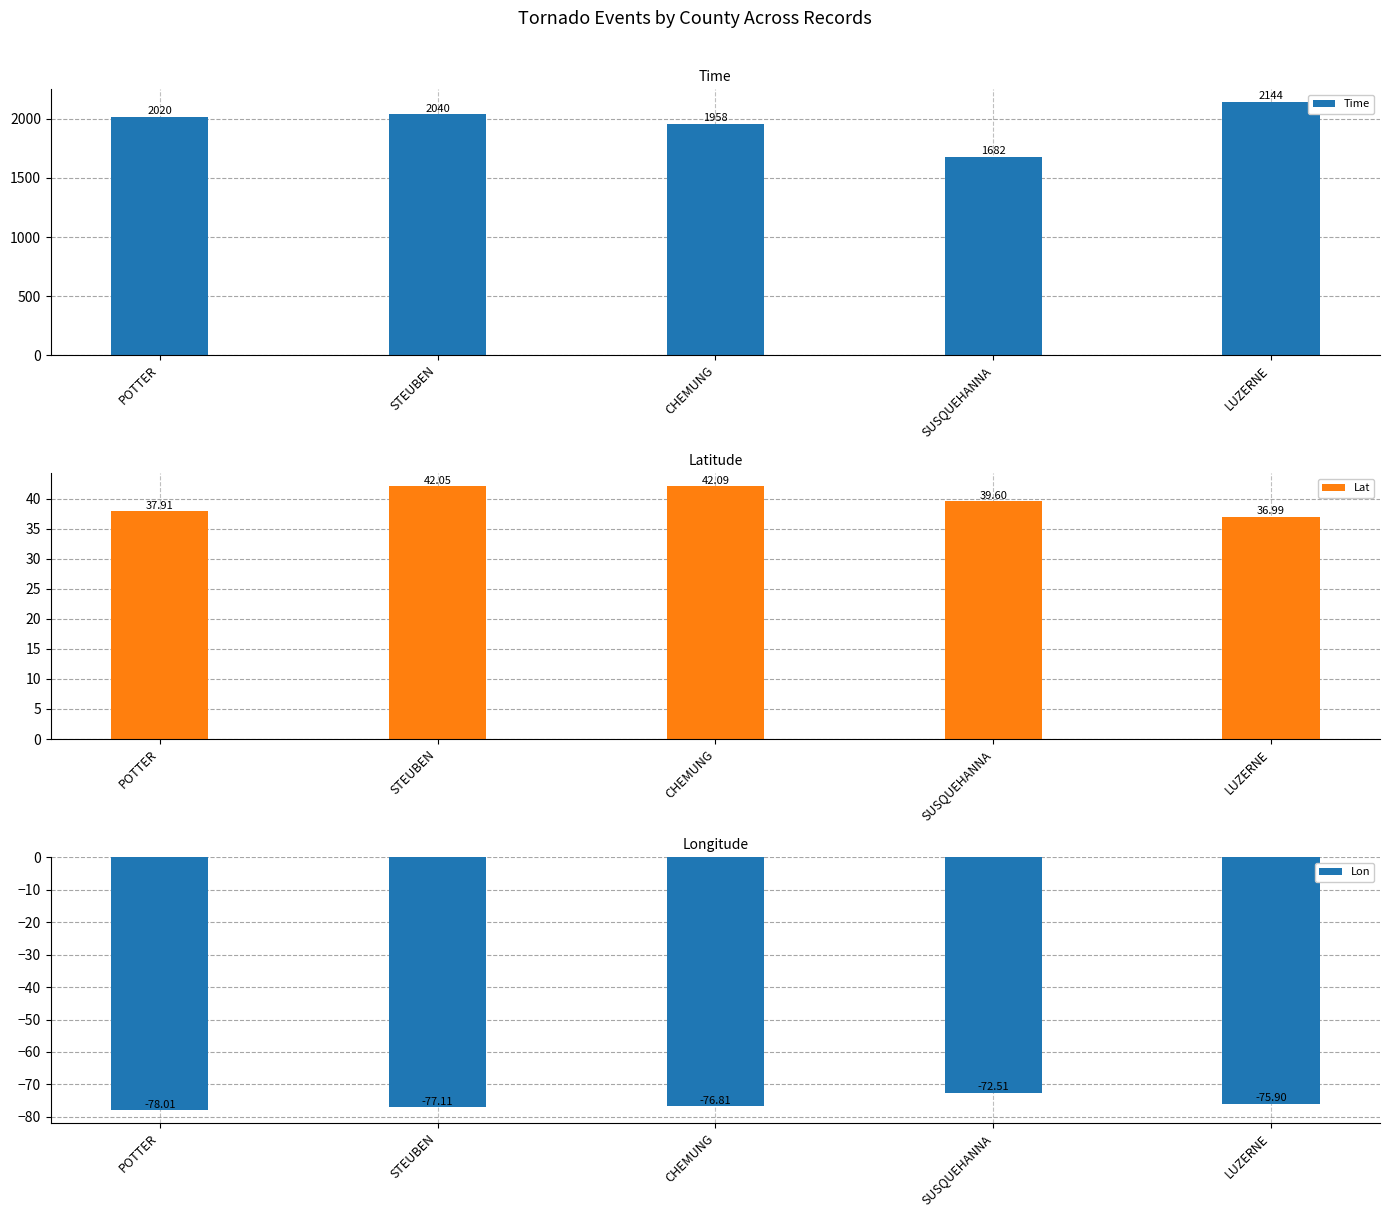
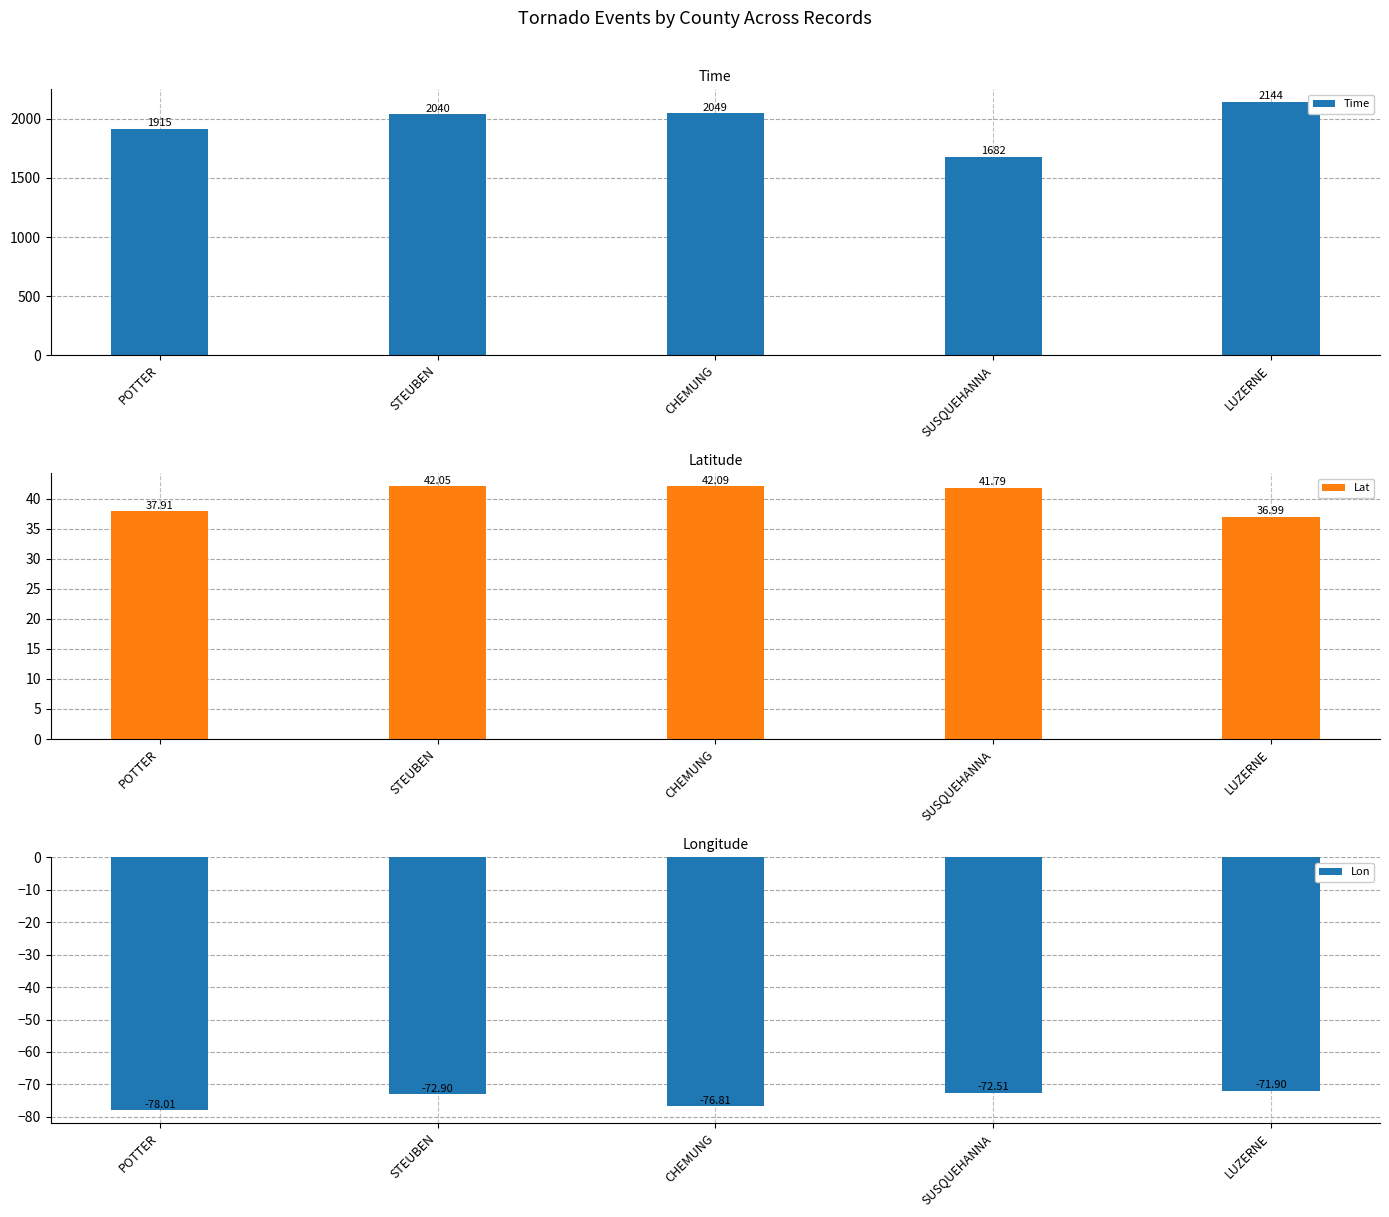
Time, POTTER: 2020 -> 1915
Time, CHEMUNG: 1958 -> 2049
Latitude, SUSQUEHANNA: 39.60 -> 41.79
Longitude, STEUBEN: -77.11 -> -72.90
Longitude, LUZERNE: -75.90 -> -71.90
